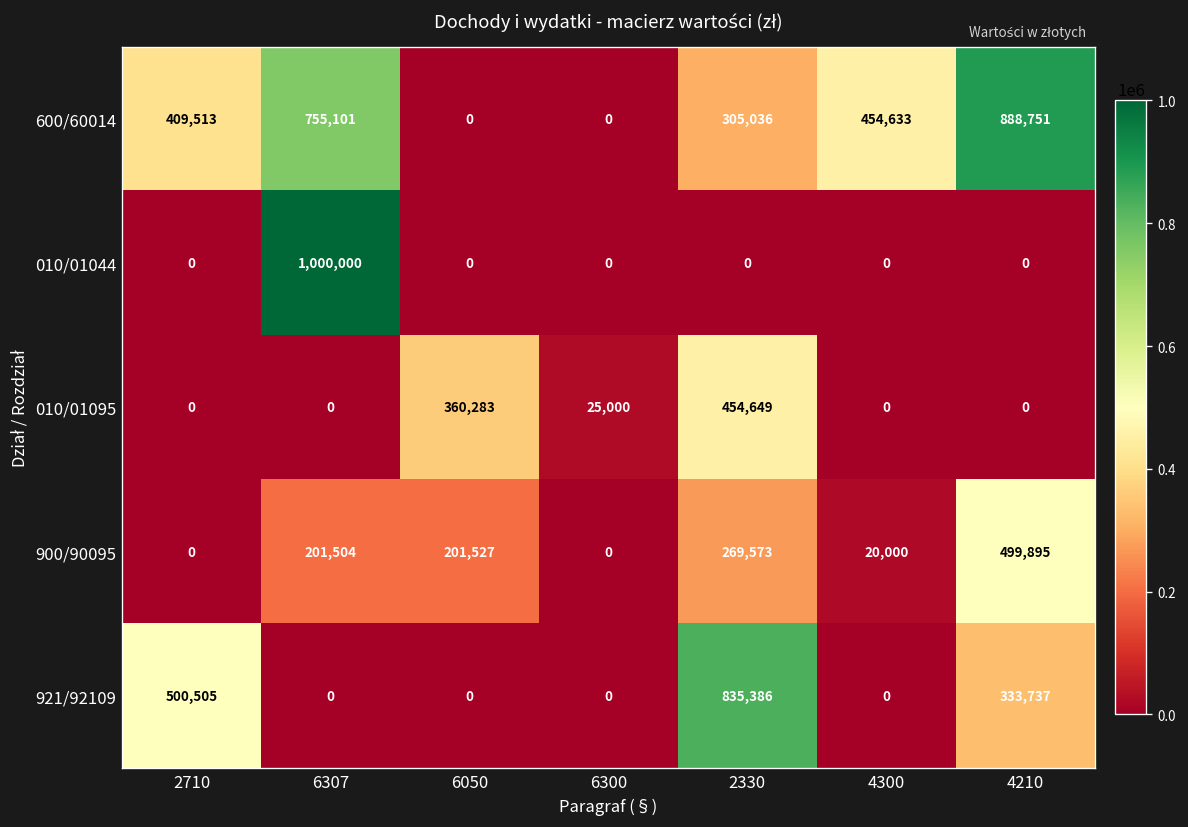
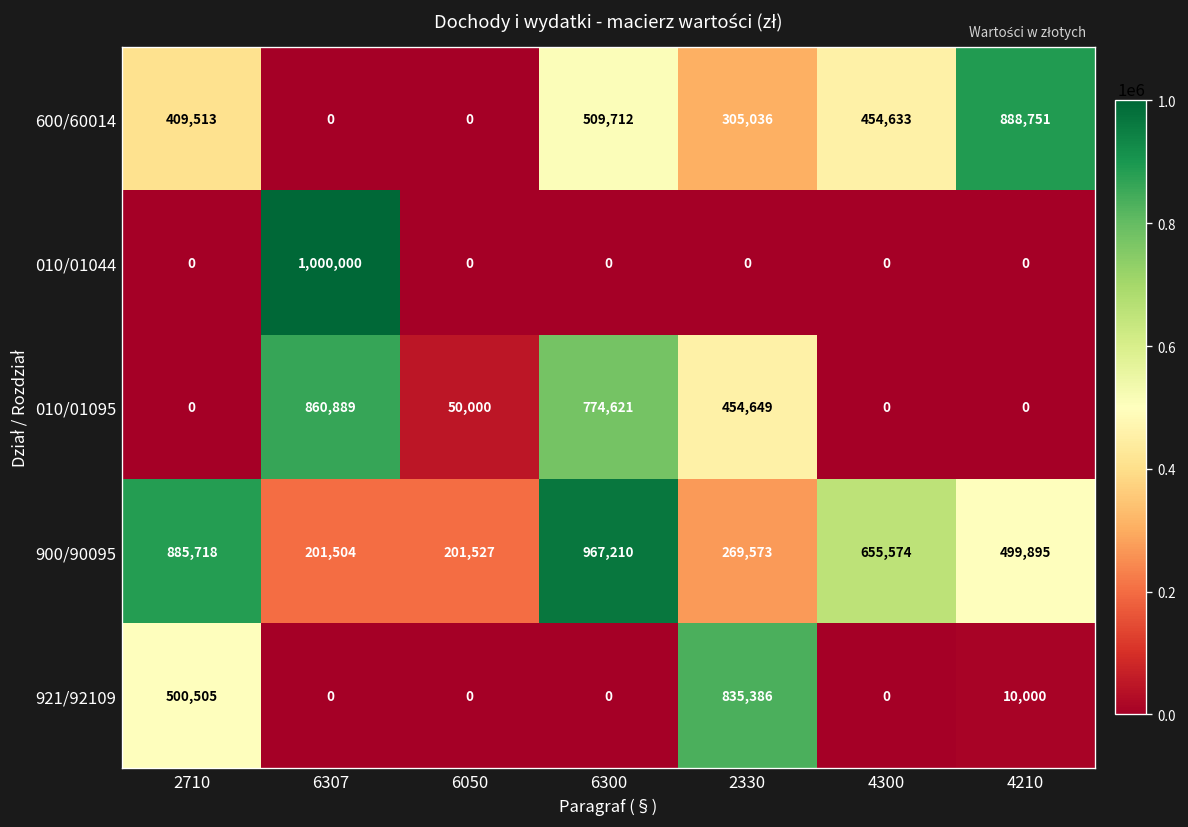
600/60014, 6307: 755,101 -> 0
600/60014, 6300: 0 -> 509,712
010/01095, 6307: 0 -> 860,889
010/01095, 6050: 360,283 -> 50,000
010/01095, 6300: 25,000 -> 774,621
900/90095, 2710: 0 -> 885,718
900/90095, 6300: 0 -> 967,210
900/90095, 4300: 20,000 -> 655,574
921/92109, 4210: 333,737 -> 10,000
